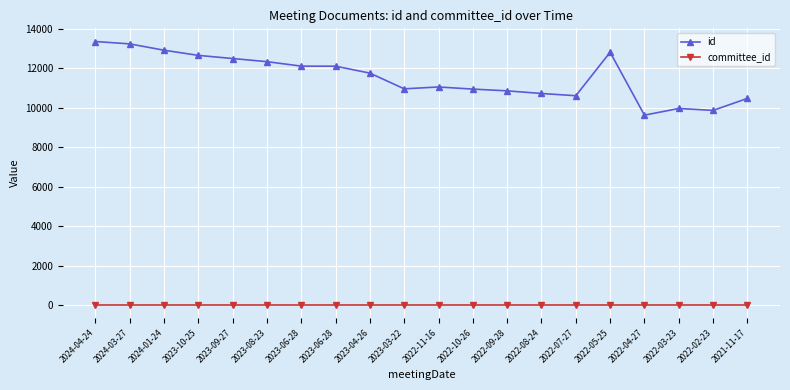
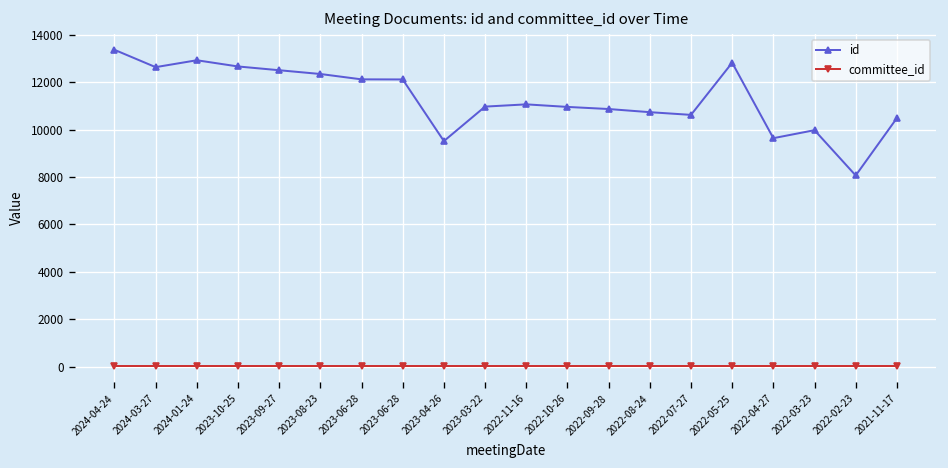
id, 2024-03-27: 13200 -> 12600
id, 2023-04-26: 11800 -> 9500
id, 2022-02-23: 9900 -> 8100
